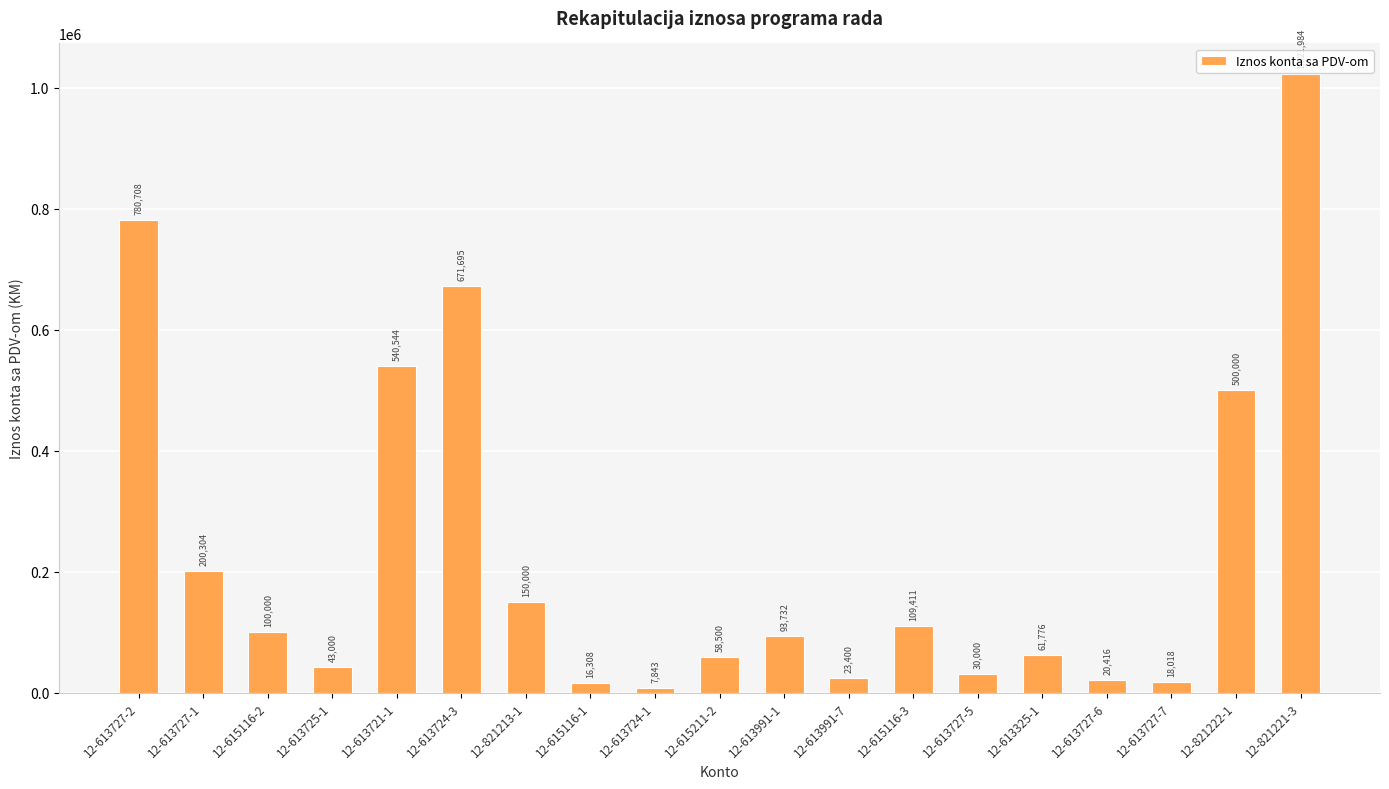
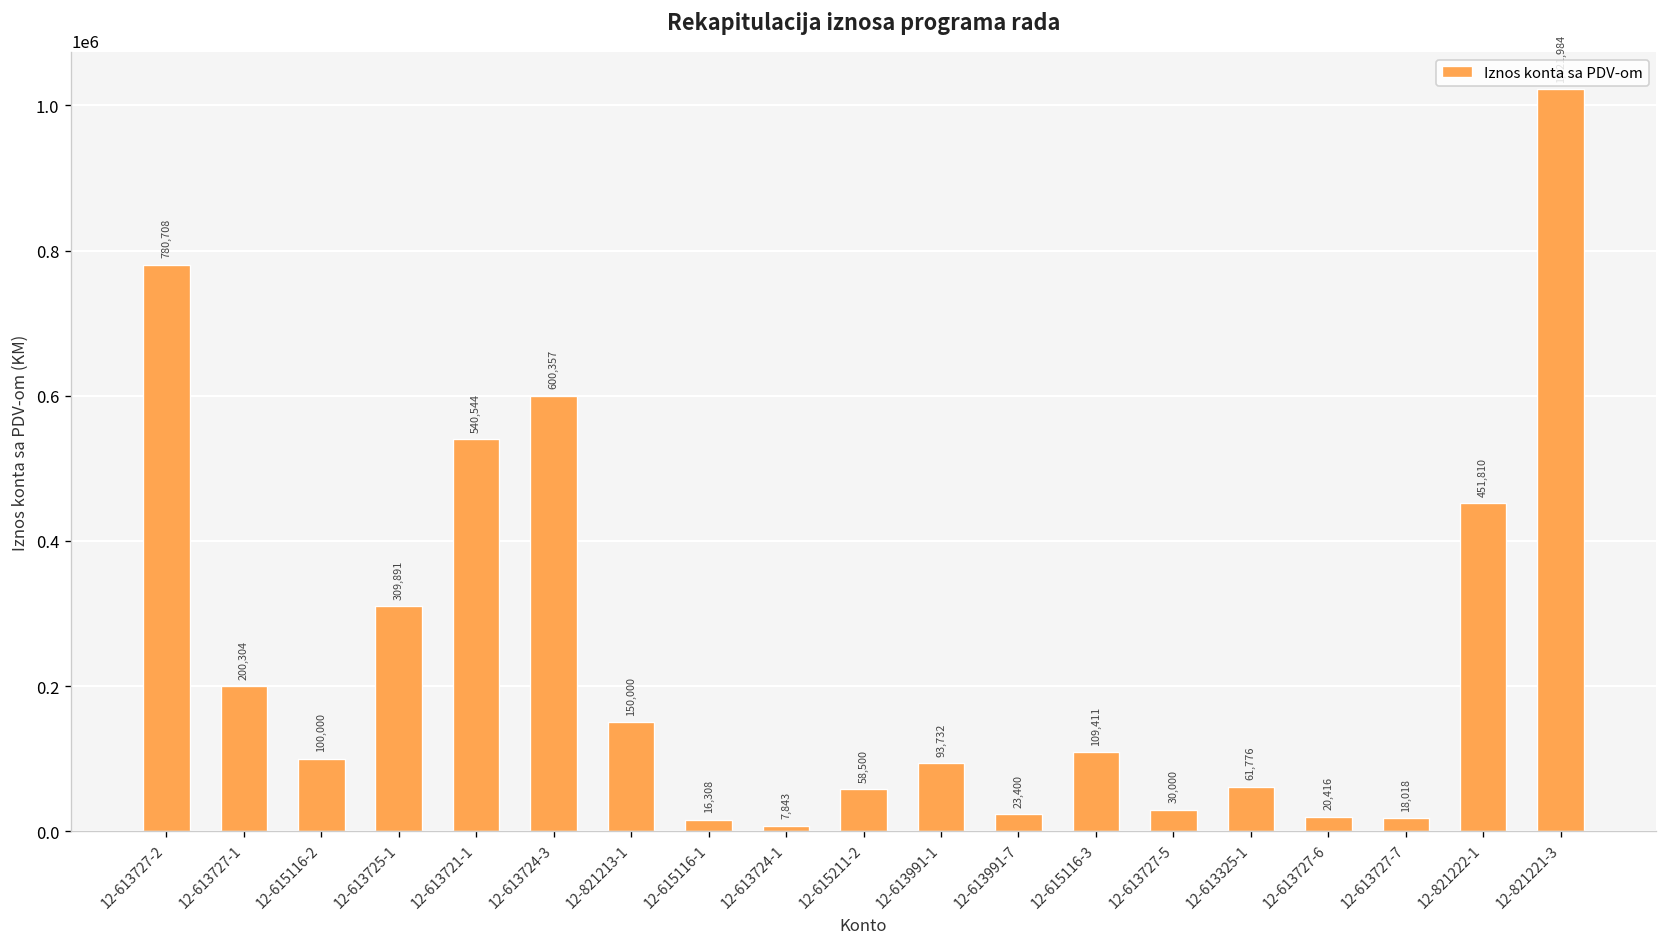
12-613725-1: 43,000 -> 309,891
12-613724-3: 671,695 -> 600,357
12-821222-1: 500,000 -> 451,810
